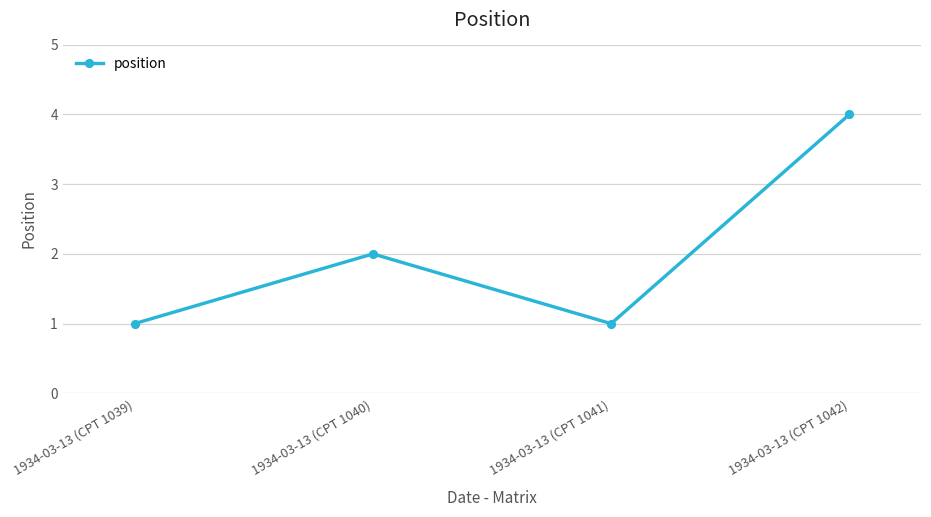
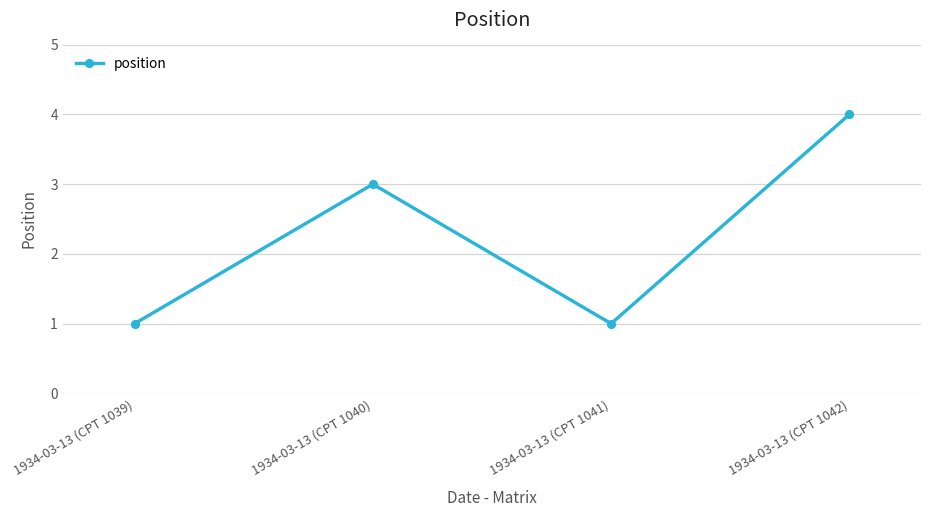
1934-03-13 (CPT 1040): 2 -> 3
